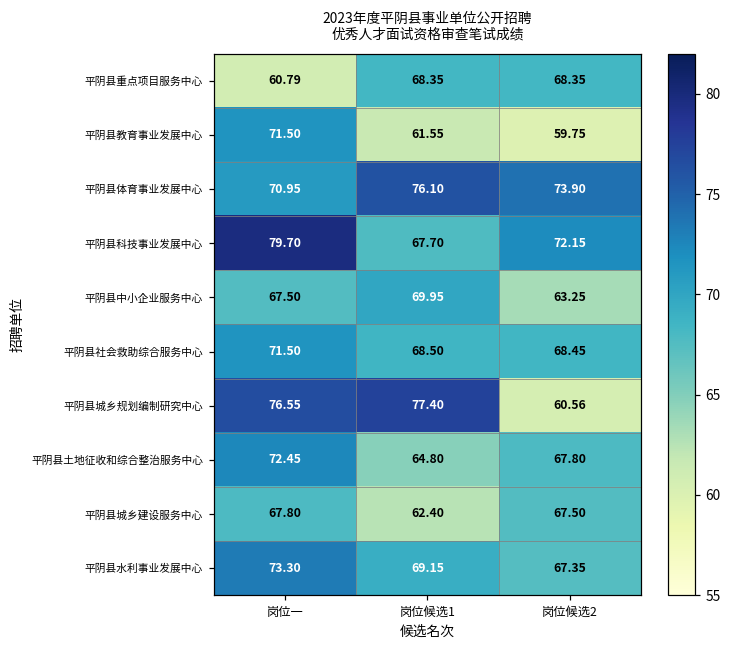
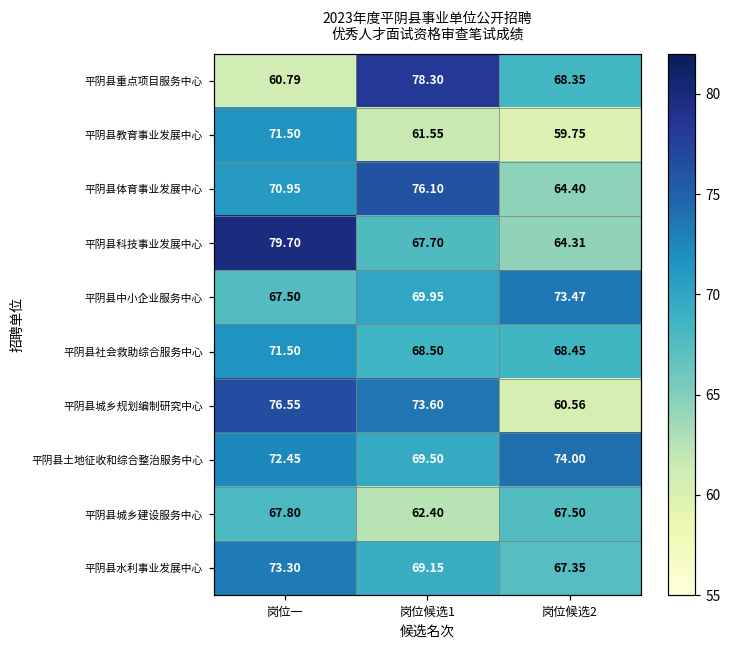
平阴县重点项目服务中心, 岗位候选1: 68.35 -> 78.30
平阴县体育事业发展中心, 岗位候选2: 73.90 -> 64.40
平阴县科技事业发展中心, 岗位候选2: 72.15 -> 64.31
平阴县中小企业服务中心, 岗位候选2: 63.25 -> 73.47
平阴县城乡规划编制研究中心, 岗位候选1: 77.40 -> 73.60
平阴县土地征收和综合整治服务中心, 岗位候选1: 64.80 -> 69.50
平阴县土地征收和综合整治服务中心, 岗位候选2: 67.80 -> 74.00
